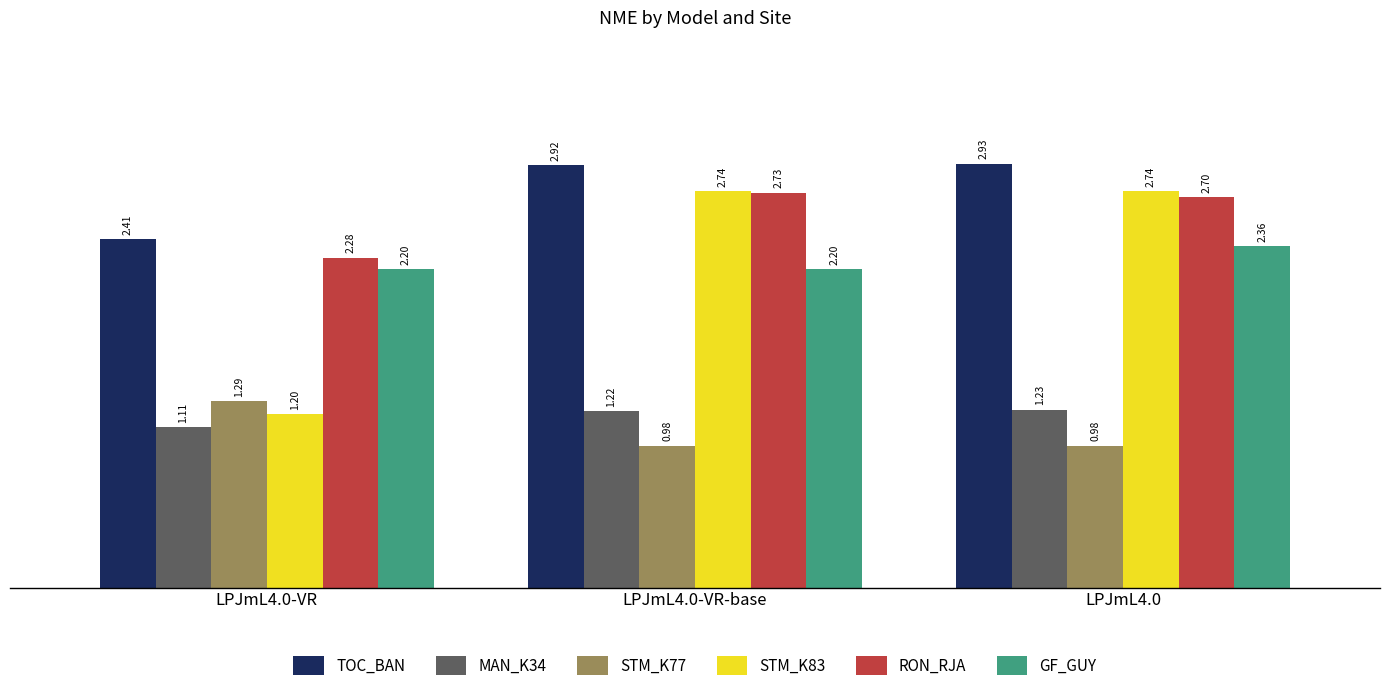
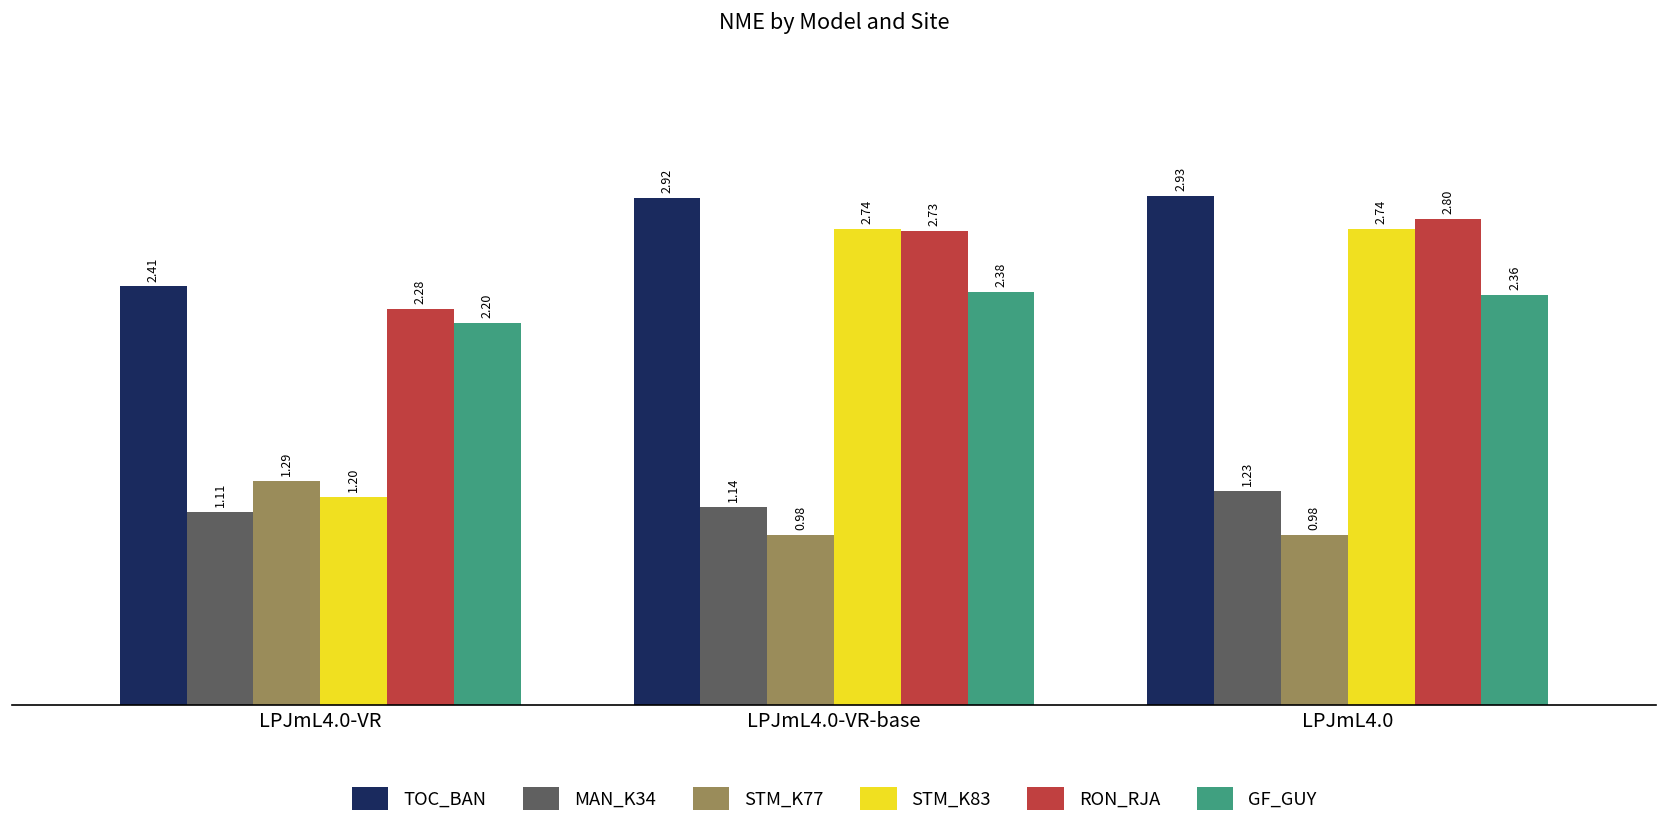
MAN_K34, LPJmL4.0-VR-base: 1.22 -> 1.14
GF_GUY, LPJmL4.0-VR-base: 2.20 -> 2.38
RON_RJA, LPJmL4.0: 2.70 -> 2.80
